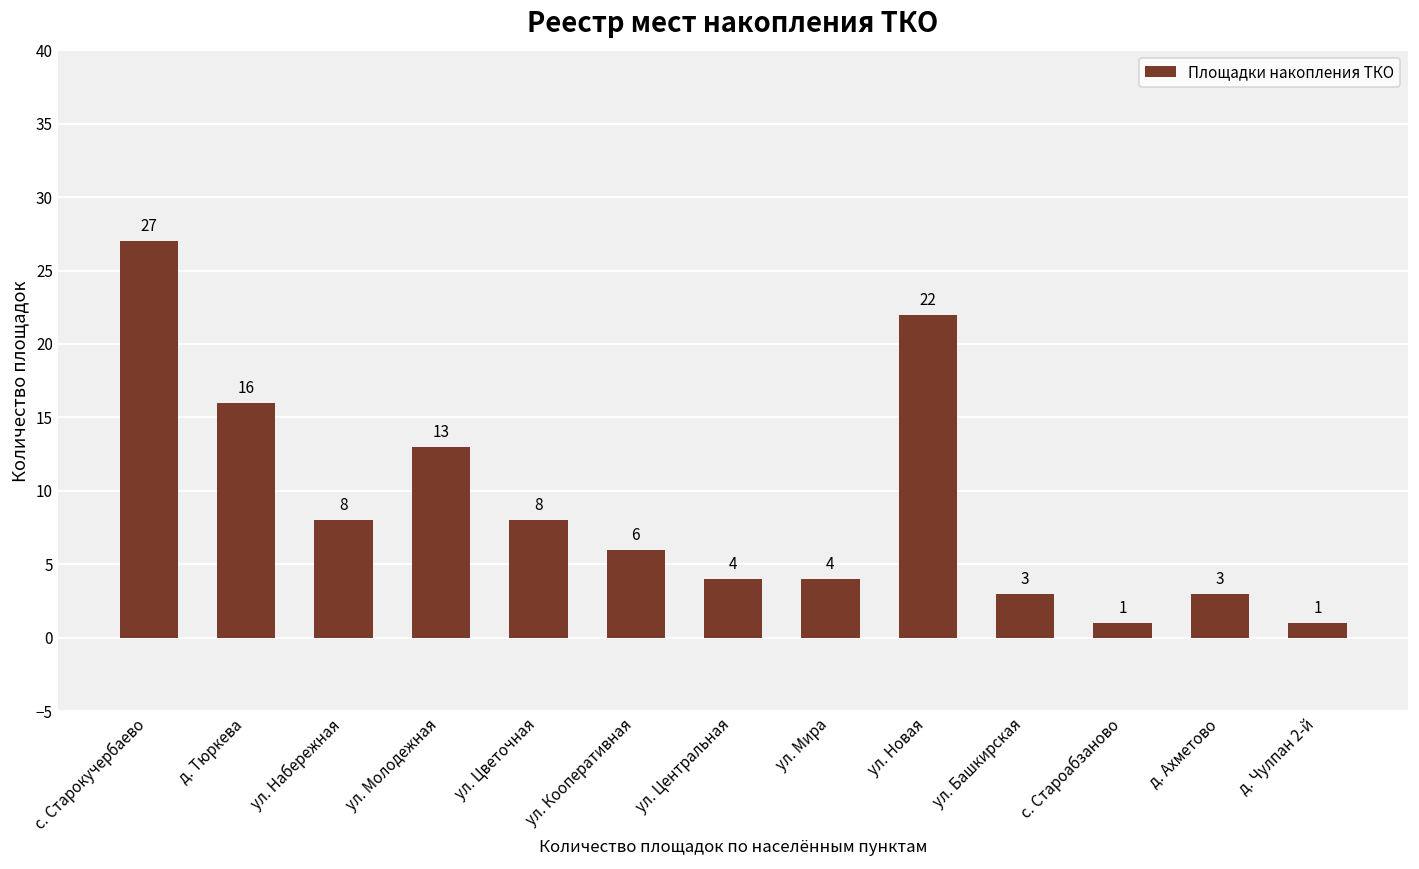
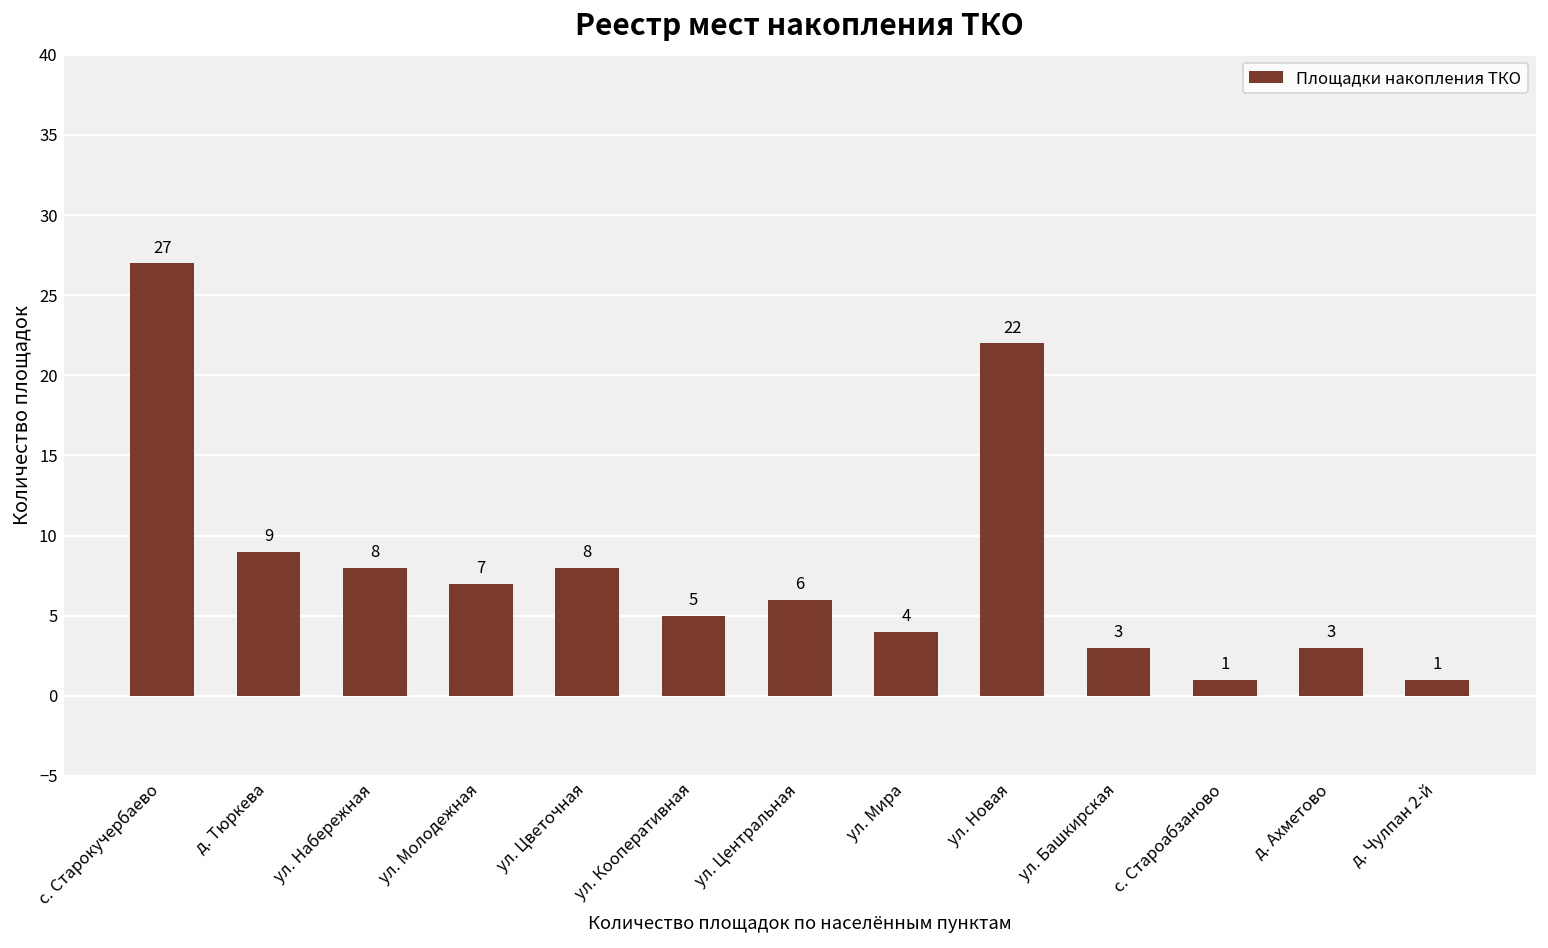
д. Тюркева: 16 -> 9
ул. Молодежная: 13 -> 7
ул. Кооперативная: 6 -> 5
ул. Центральная: 4 -> 6
